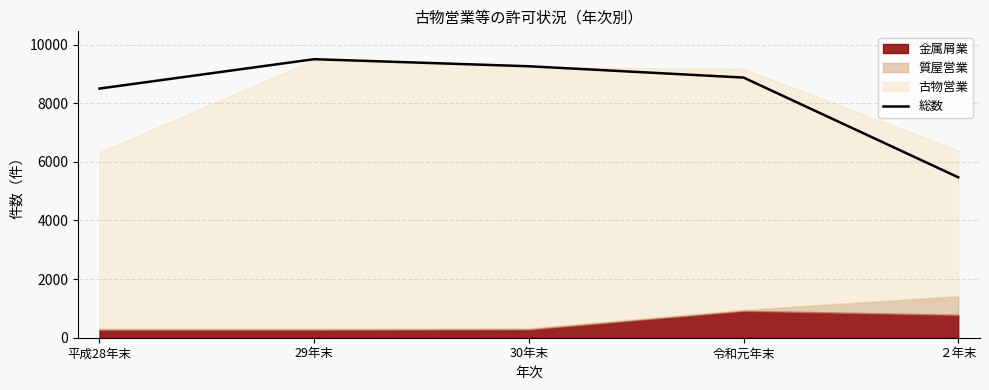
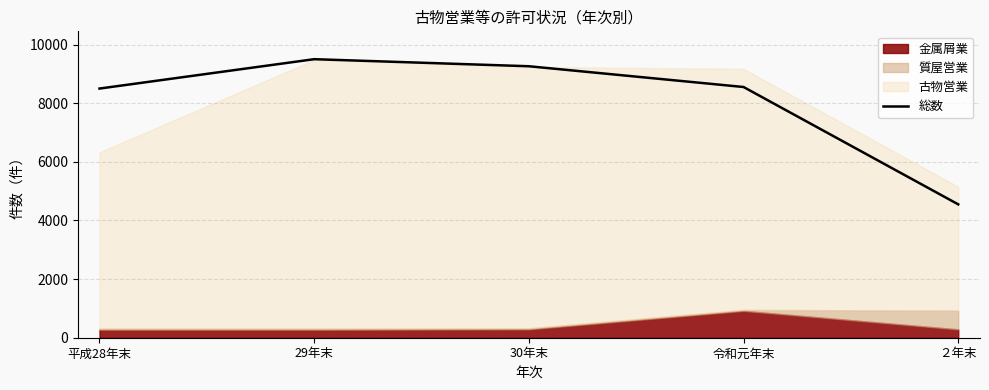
総数, 令和元年末: 8900 -> 8600
総数, ２年末: 5500 -> 4500
金属屑業, ２年末: 800 -> 300
古物営業, ２年末: 5000 -> 4200
